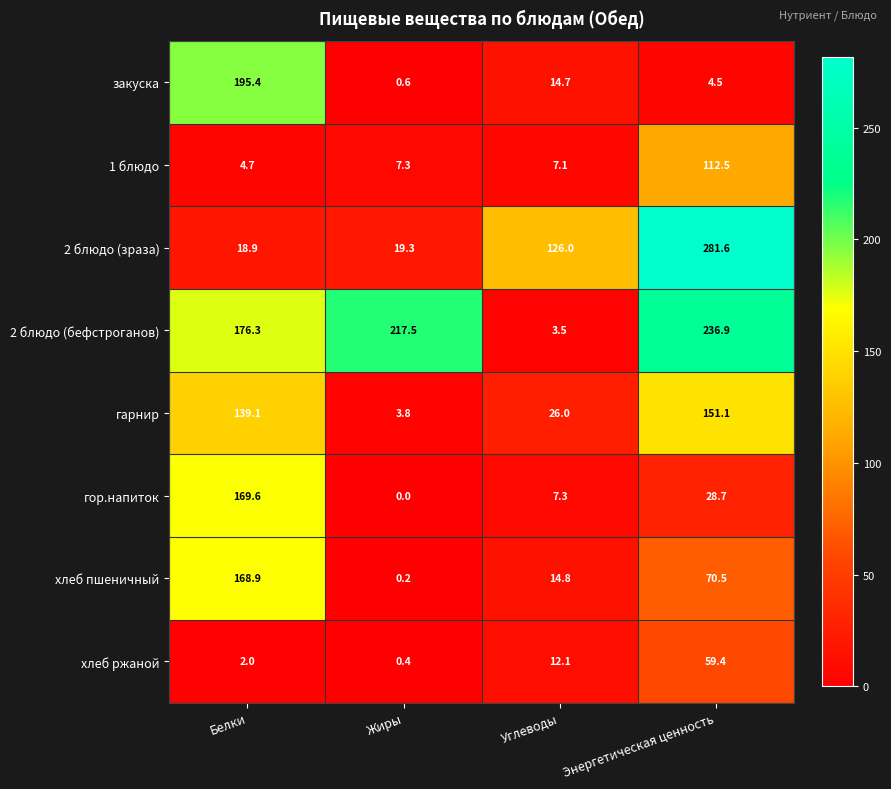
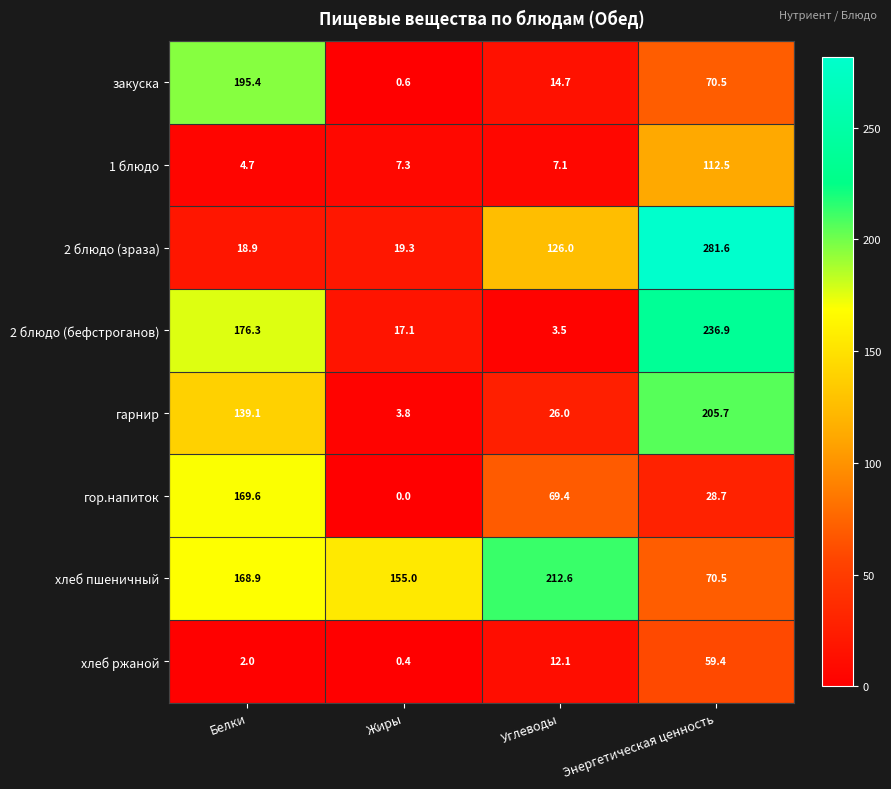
закуска, Энергетическая ценность: 4.5 -> 70.5
2 блюдо (бефстроганов), Жиры: 217.5 -> 17.1
гарнир, Энергетическая ценность: 151.1 -> 205.7
гор.напиток, Углеводы: 7.3 -> 69.4
хлеб пшеничный, Жиры: 0.2 -> 155.0
хлеб пшеничный, Углеводы: 14.8 -> 212.6
